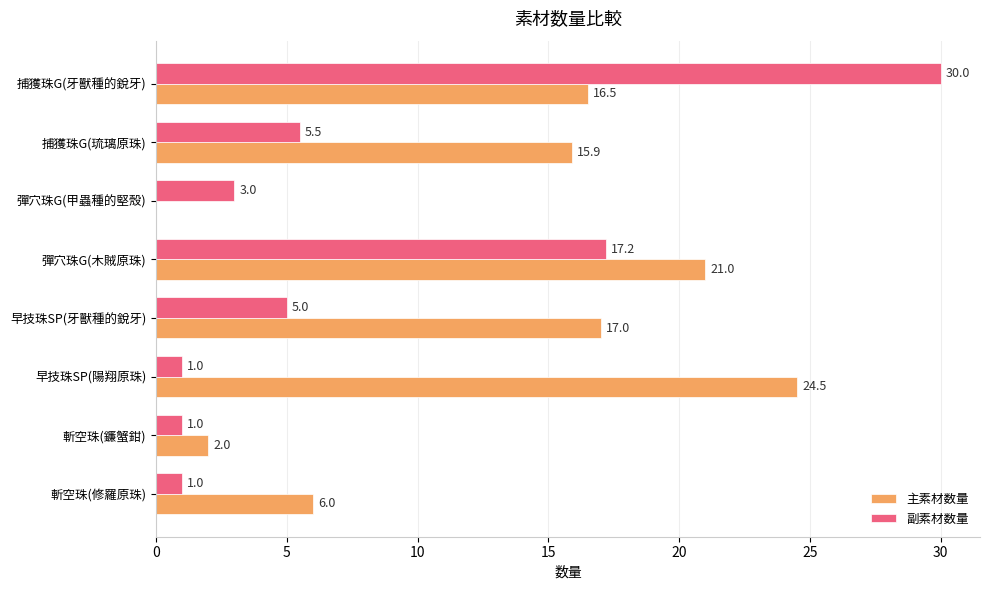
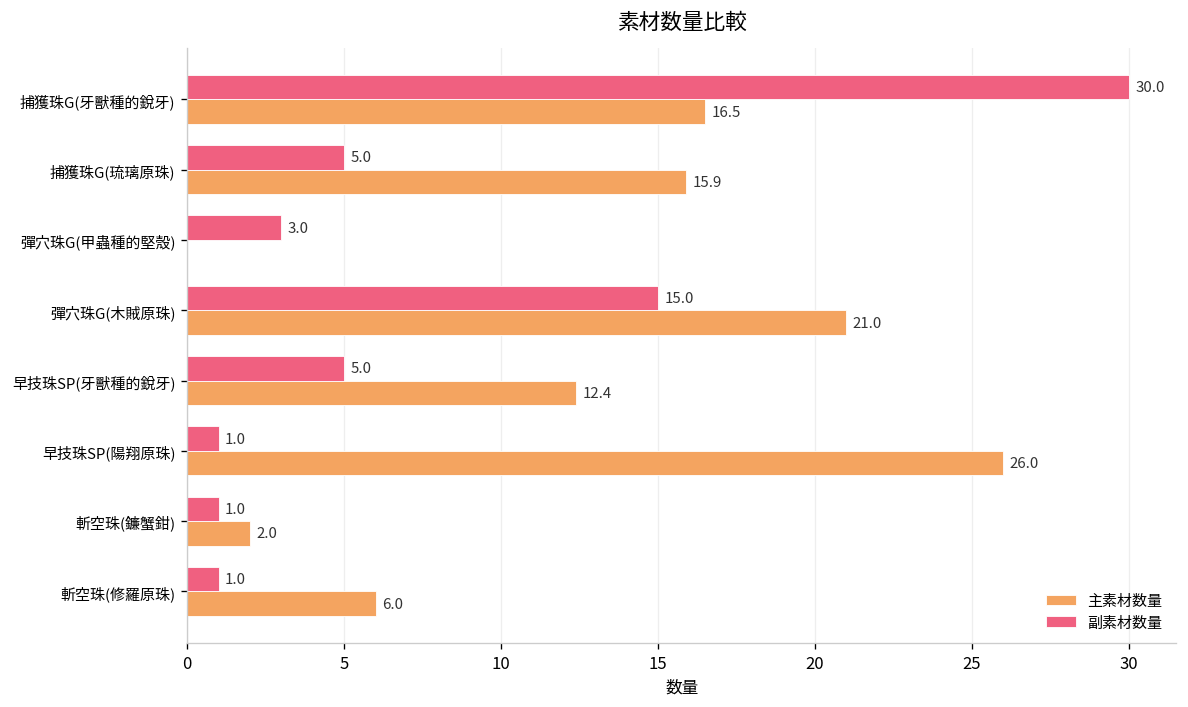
副素材数量, 捕獲珠G(琉璃原珠): 5.5 -> 5.0
副素材数量, 彈穴珠G(木賊原珠): 17.2 -> 15.0
主素材数量, 早技珠SP(牙獸種的銳牙): 17.0 -> 12.4
主素材数量, 早技珠SP(陽翔原珠): 24.5 -> 26.0
